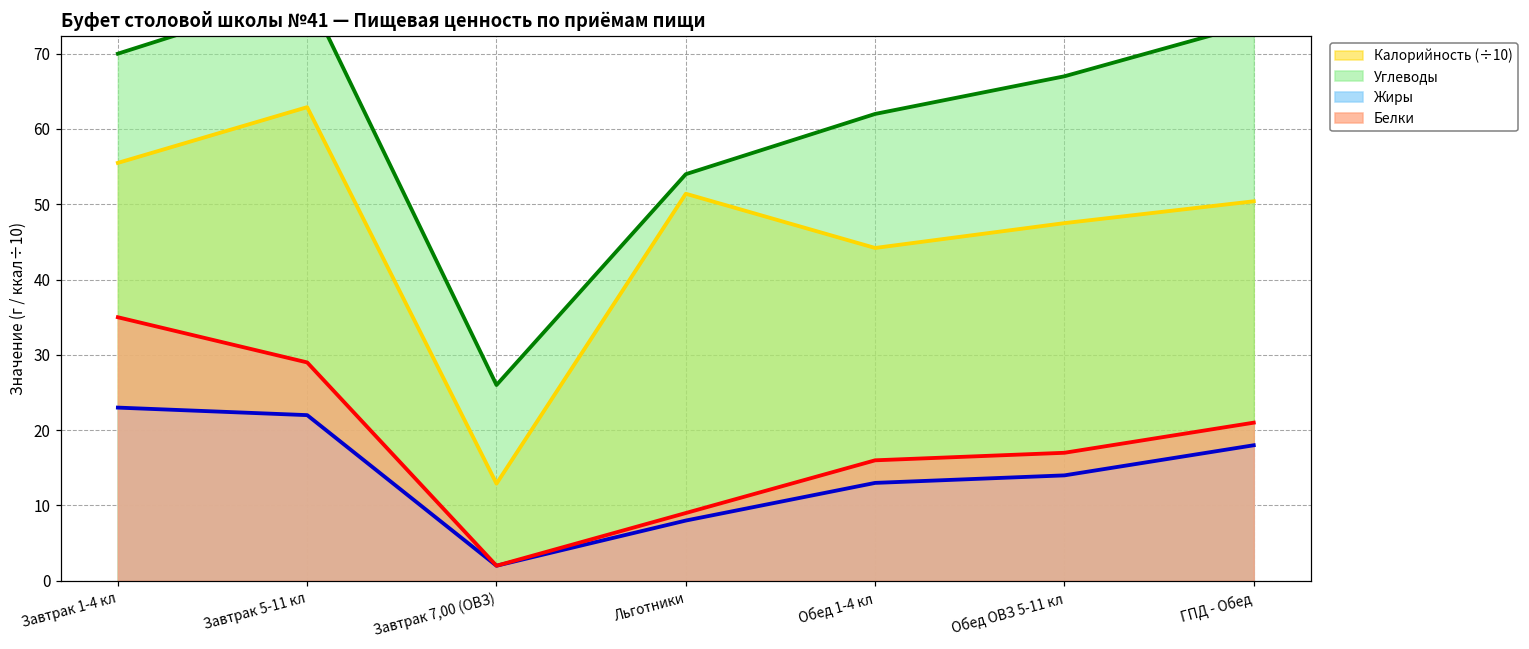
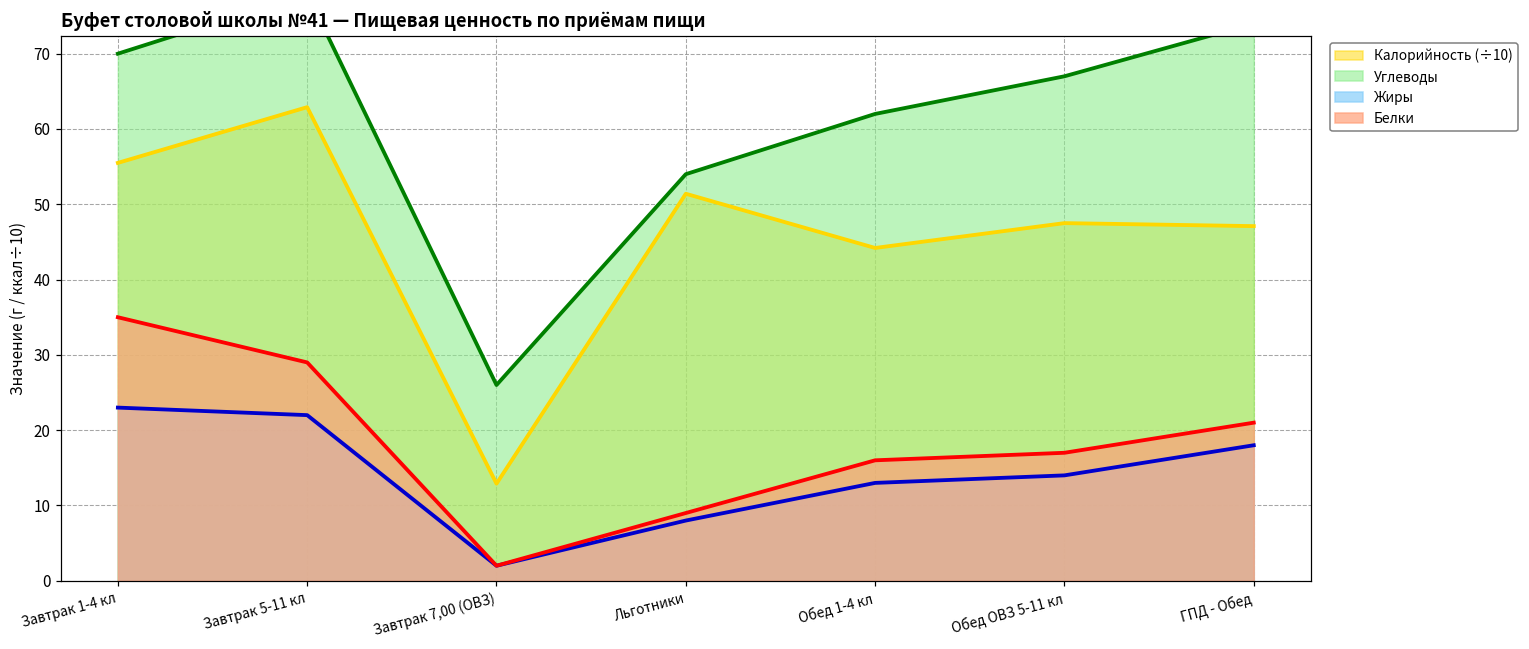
Калорийность (÷10), ГПД - Обед: 50 -> 47
